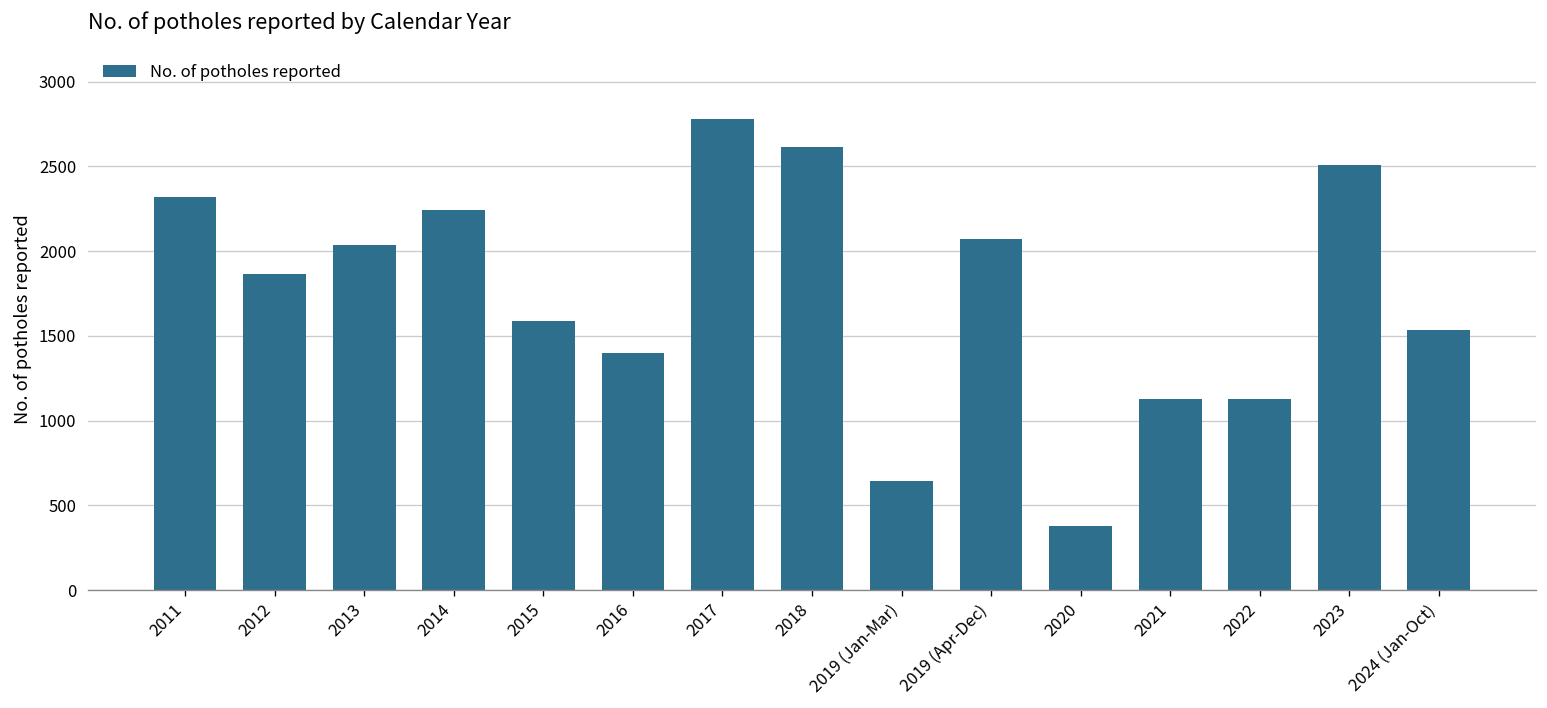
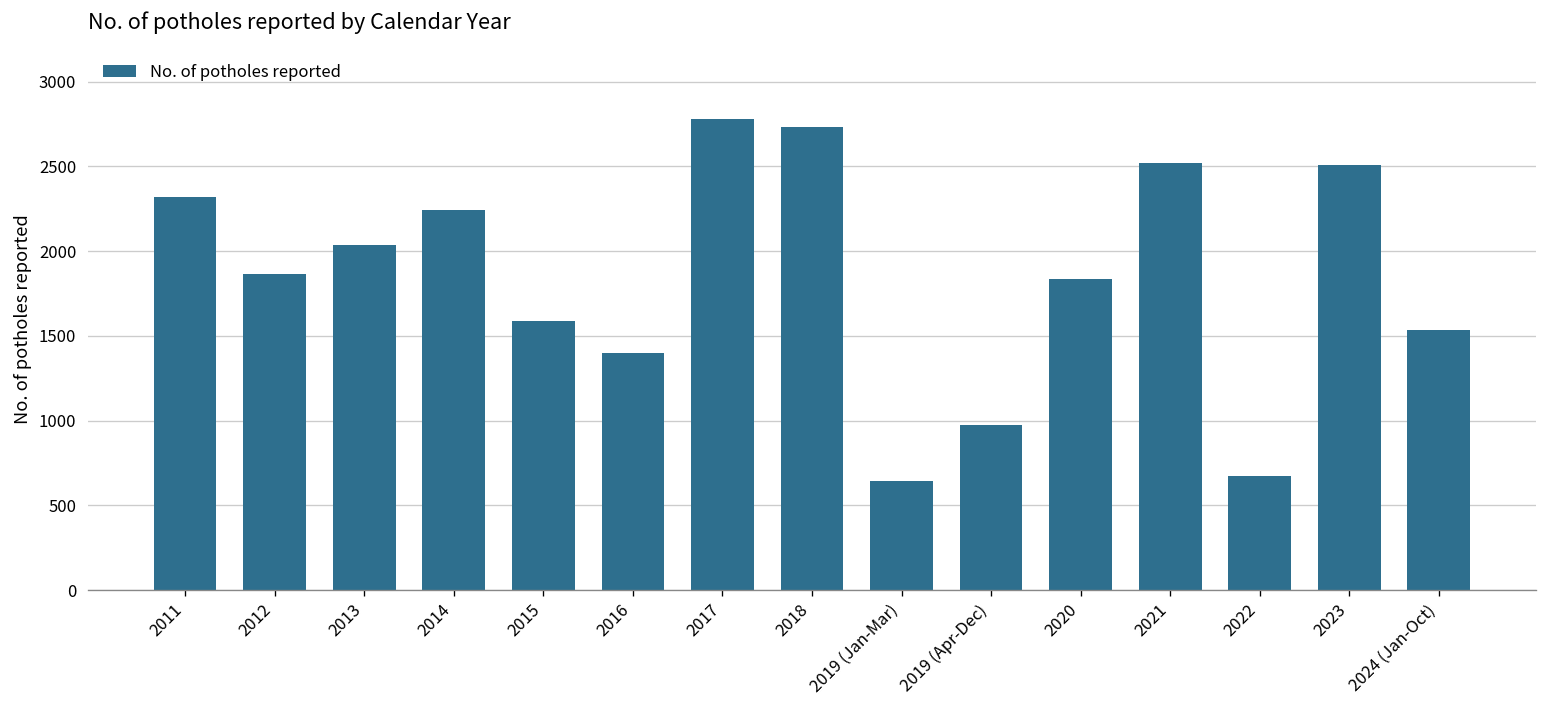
2018: 2620 -> 2730
2019 (Apr-Dec): 2070 -> 980
2020: 380 -> 1840
2021: 1130 -> 2520
2022: 1130 -> 670
